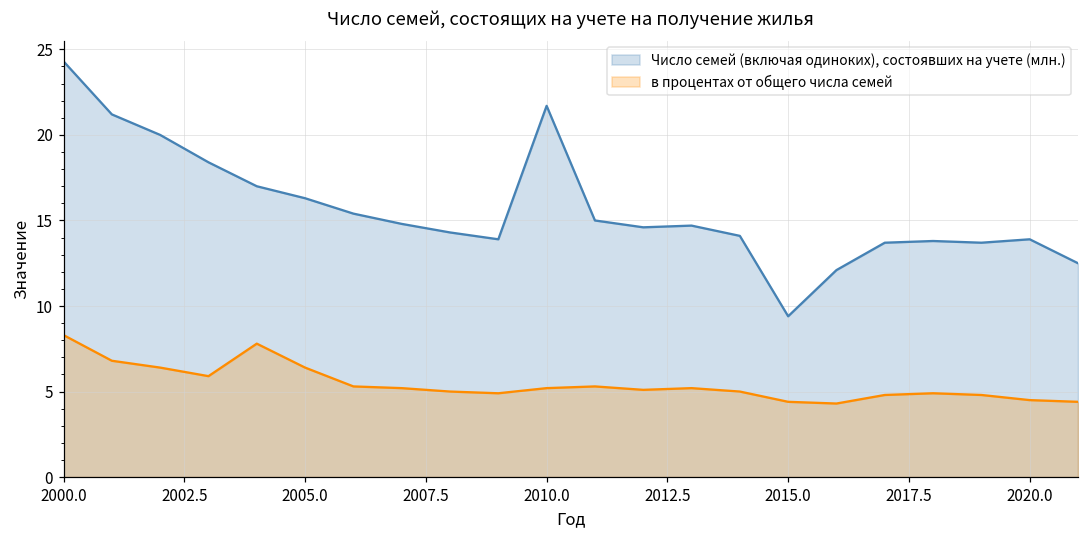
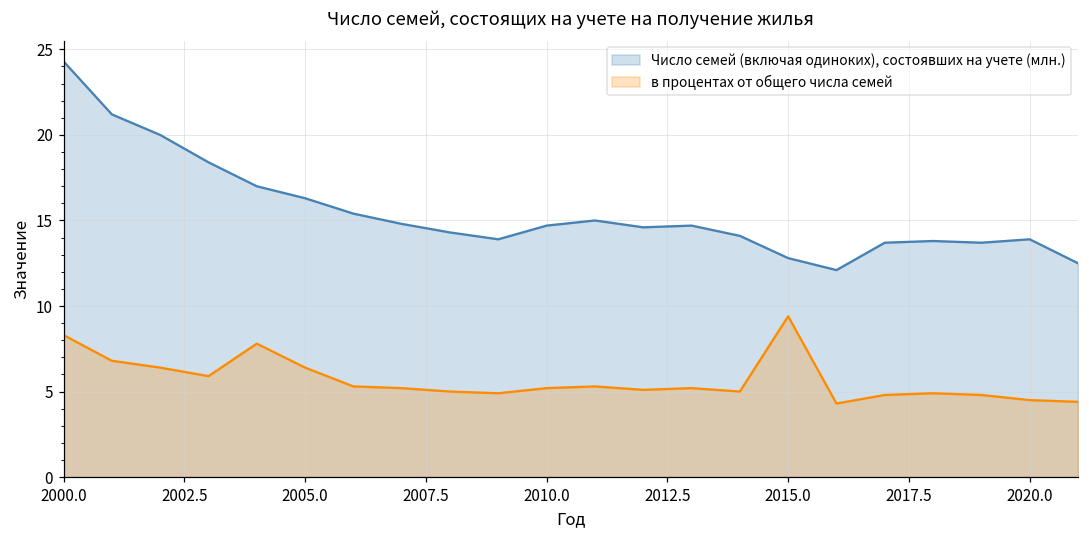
Число семей (включая одиноких), состоявших на учете (млн.), 2010.0: 21.7 -> 14.7
Число семей (включая одиноких), состоявших на учете (млн.), 2015.0: 9.4 -> 12.8
в процентах от общего числа семей, 2015.0: 4.4 -> 9.4
